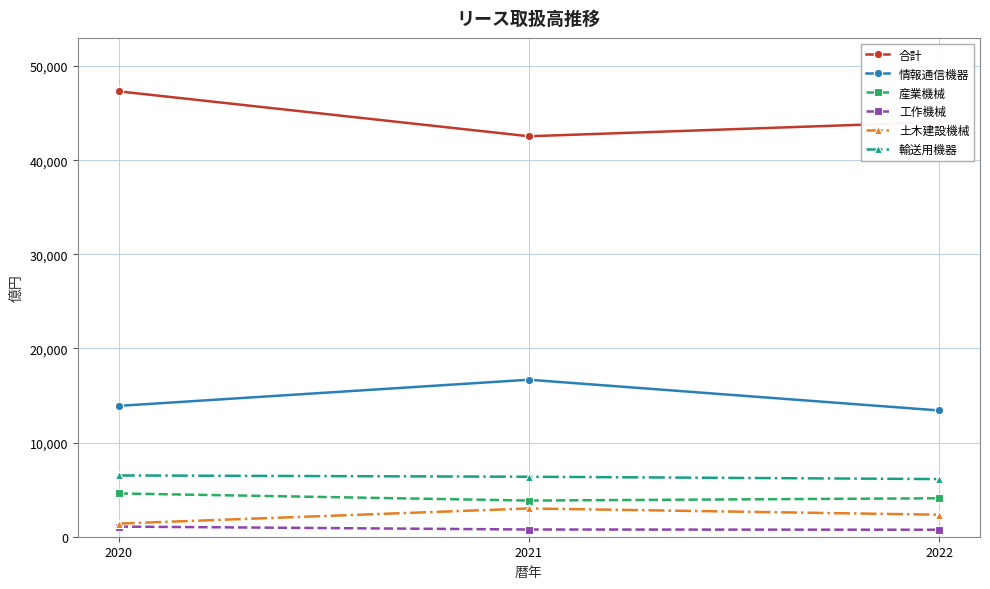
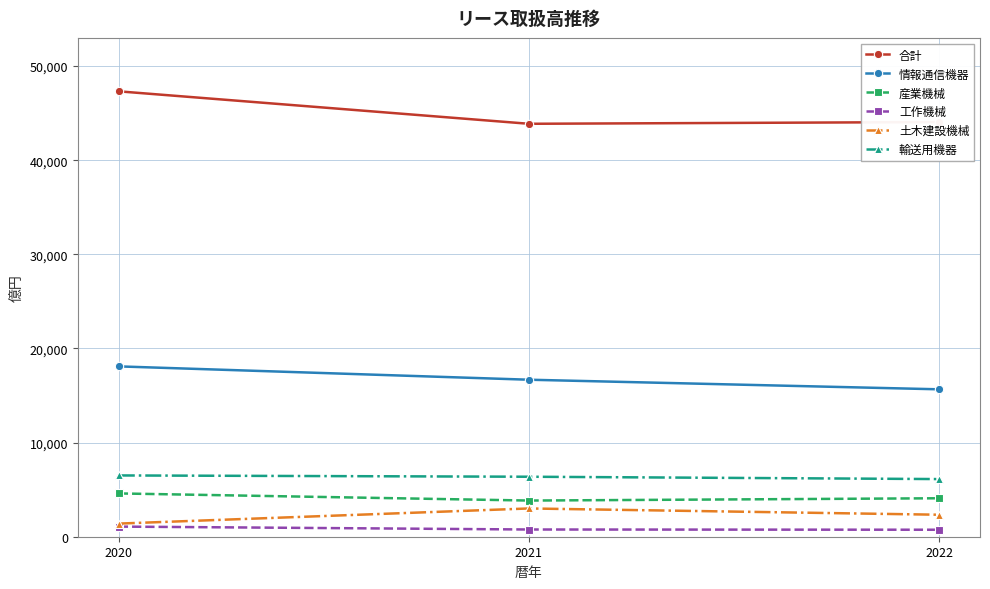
情報通信機器, 2020: 14,000 -> 18,000
合計, 2021: 43,000 -> 44,000
情報通信機器, 2022: 13,000 -> 16,000
